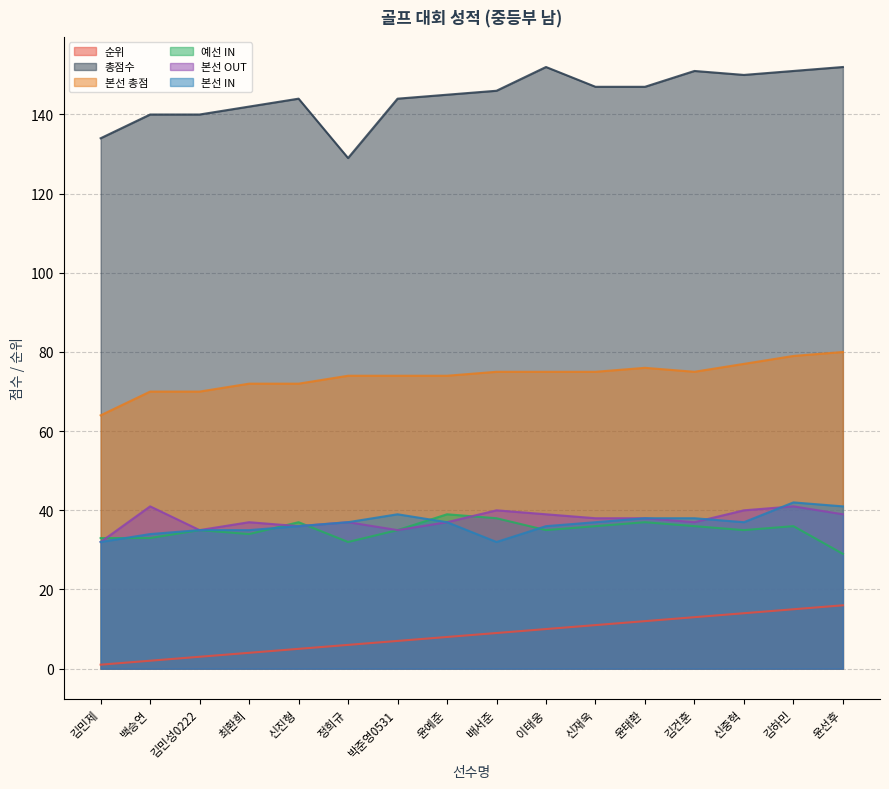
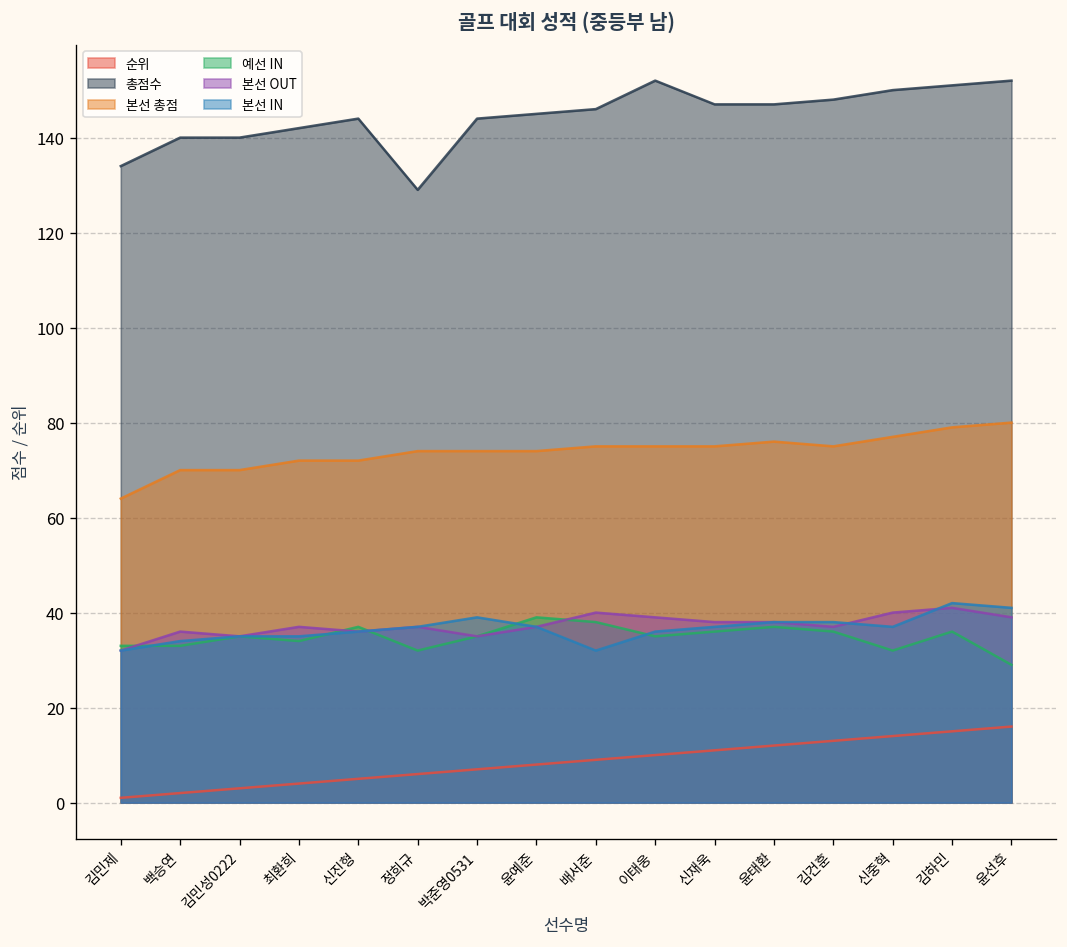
본선 OUT, 백승연: 41 -> 36
총점수, 김건훈: 151 -> 148
예선 IN, 신중혁: 35 -> 32
